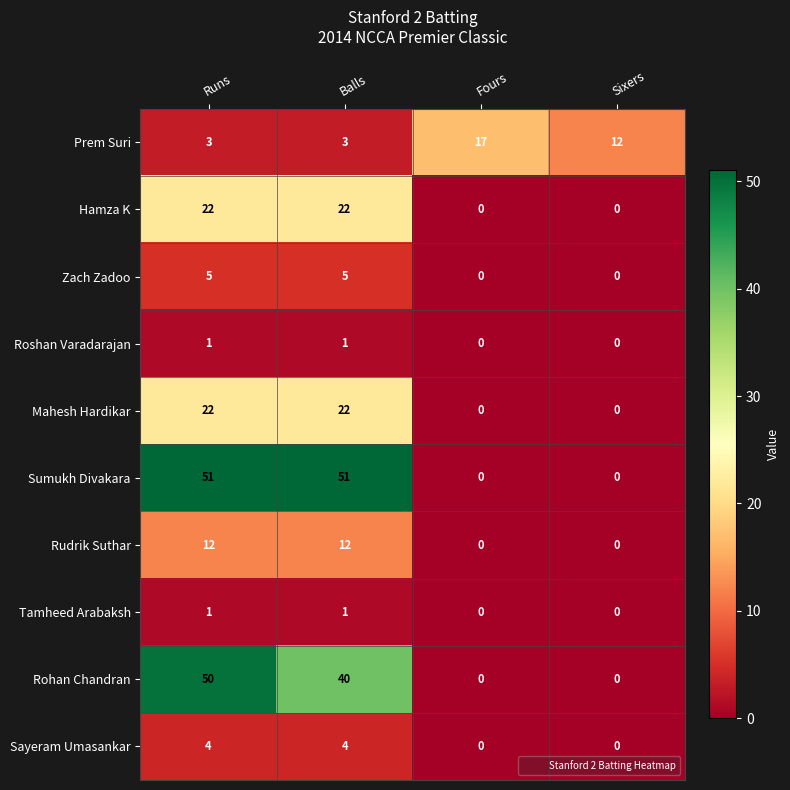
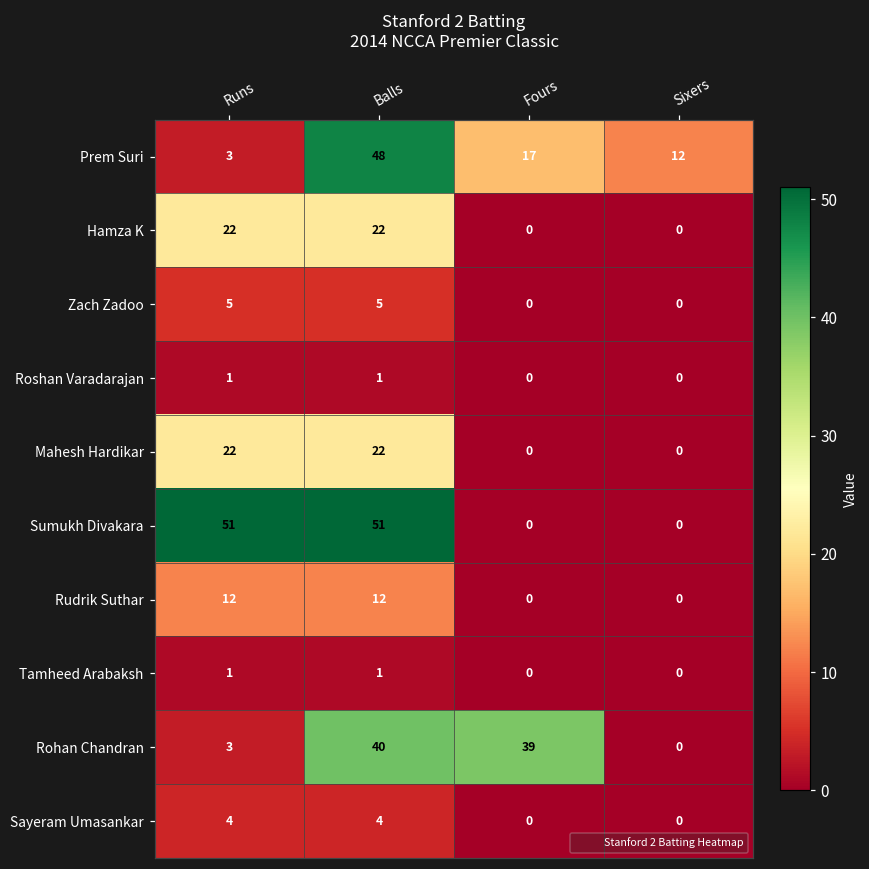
Prem Suri, Balls: 3 -> 48
Rohan Chandran, Runs: 50 -> 3
Rohan Chandran, Fours: 0 -> 39
